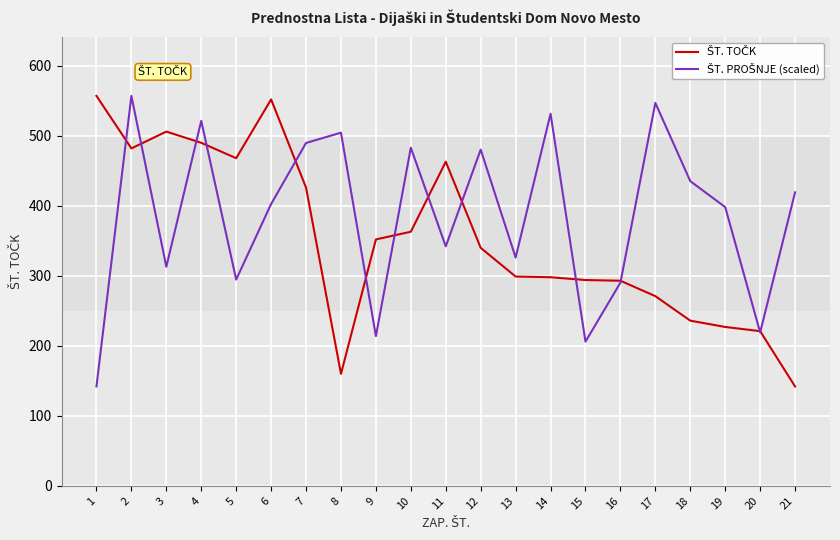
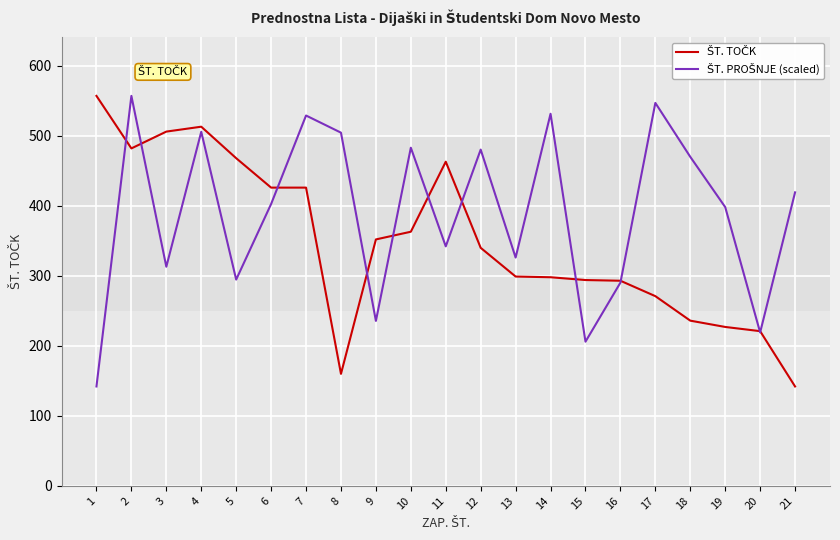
ŠT. TOČK, 4: 490 -> 510
ŠT. PROŠNJE (scaled), 4: 520 -> 510
ŠT. TOČK, 6: 550 -> 430
ŠT. PROŠNJE (scaled), 7: 490 -> 530
ŠT. PROŠNJE (scaled), 9: 210 -> 240
ŠT. PROŠNJE (scaled), 18: 440 -> 470
